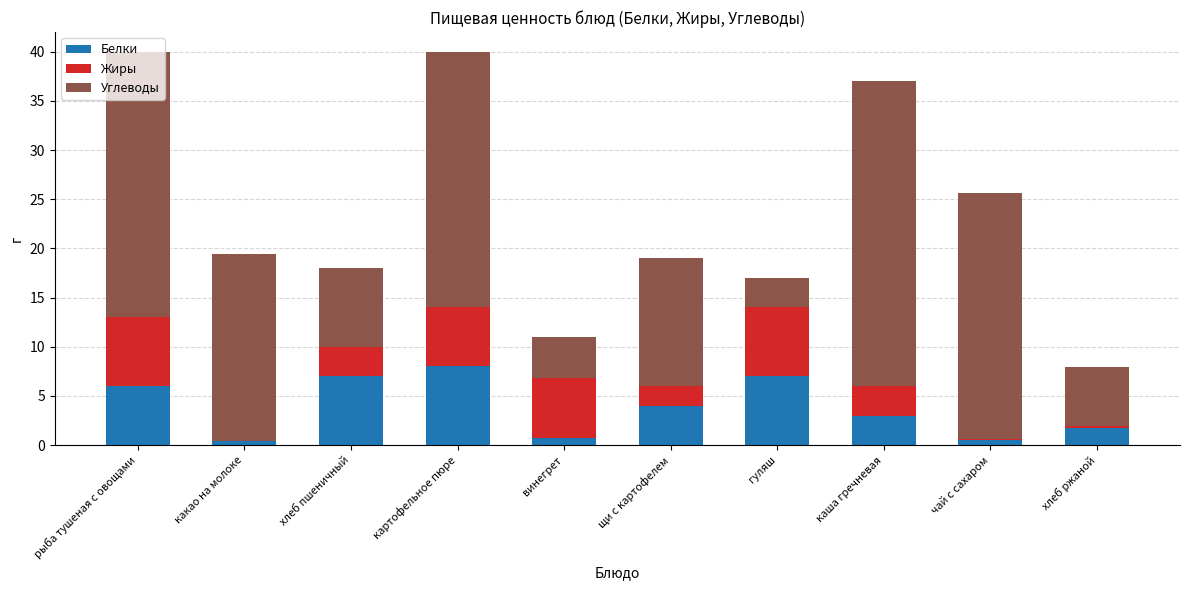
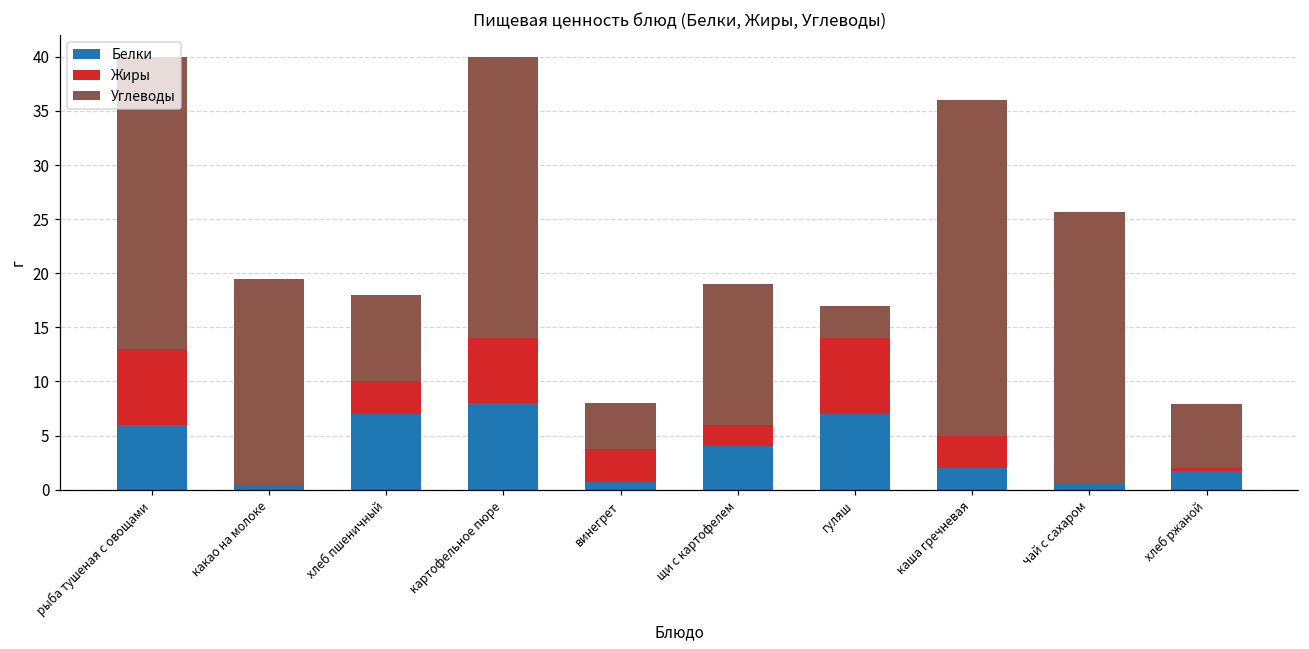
Жиры, винегрет: 6 -> 3
Белки, каша гречневая: 3 -> 2
